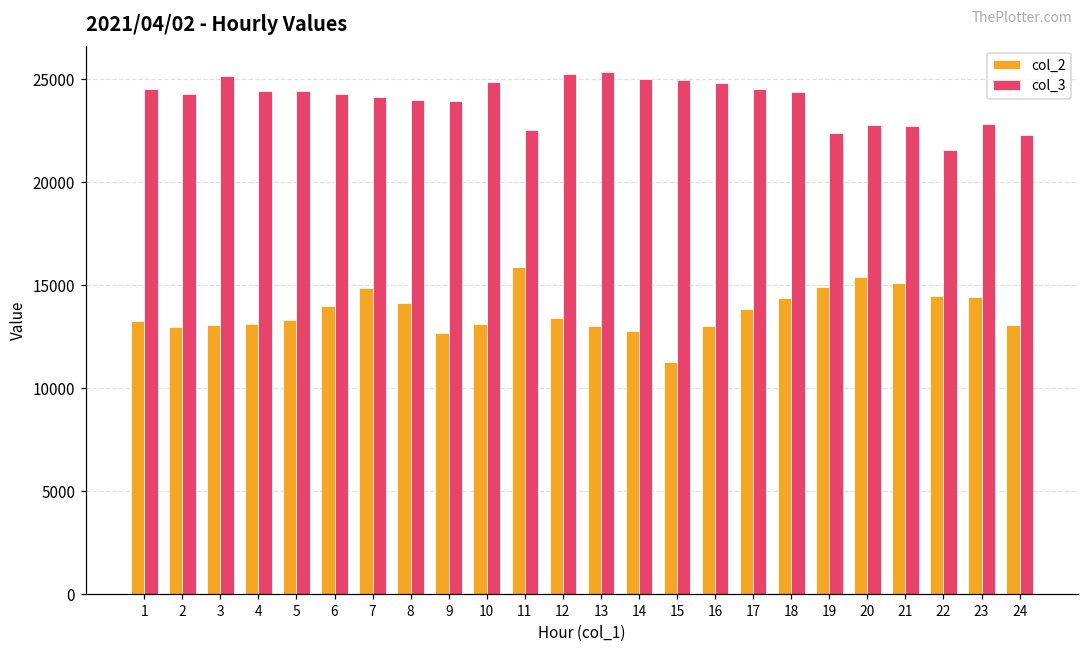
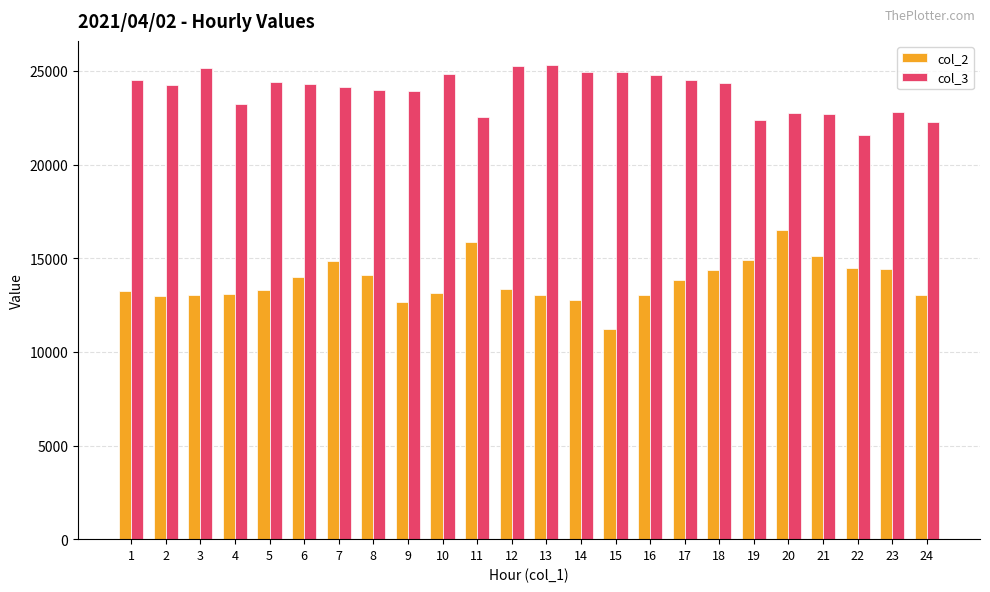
col_3, 4: 24400 -> 23300
col_2, 20: 15400 -> 16500
